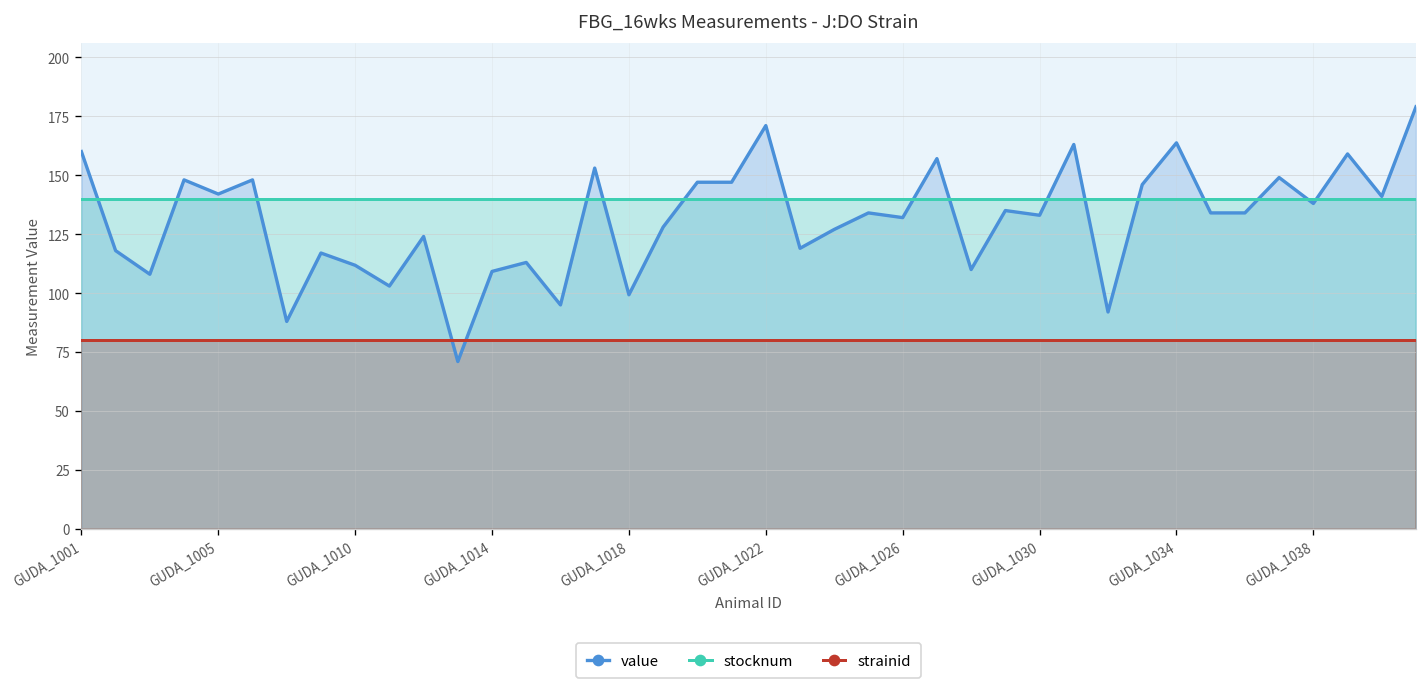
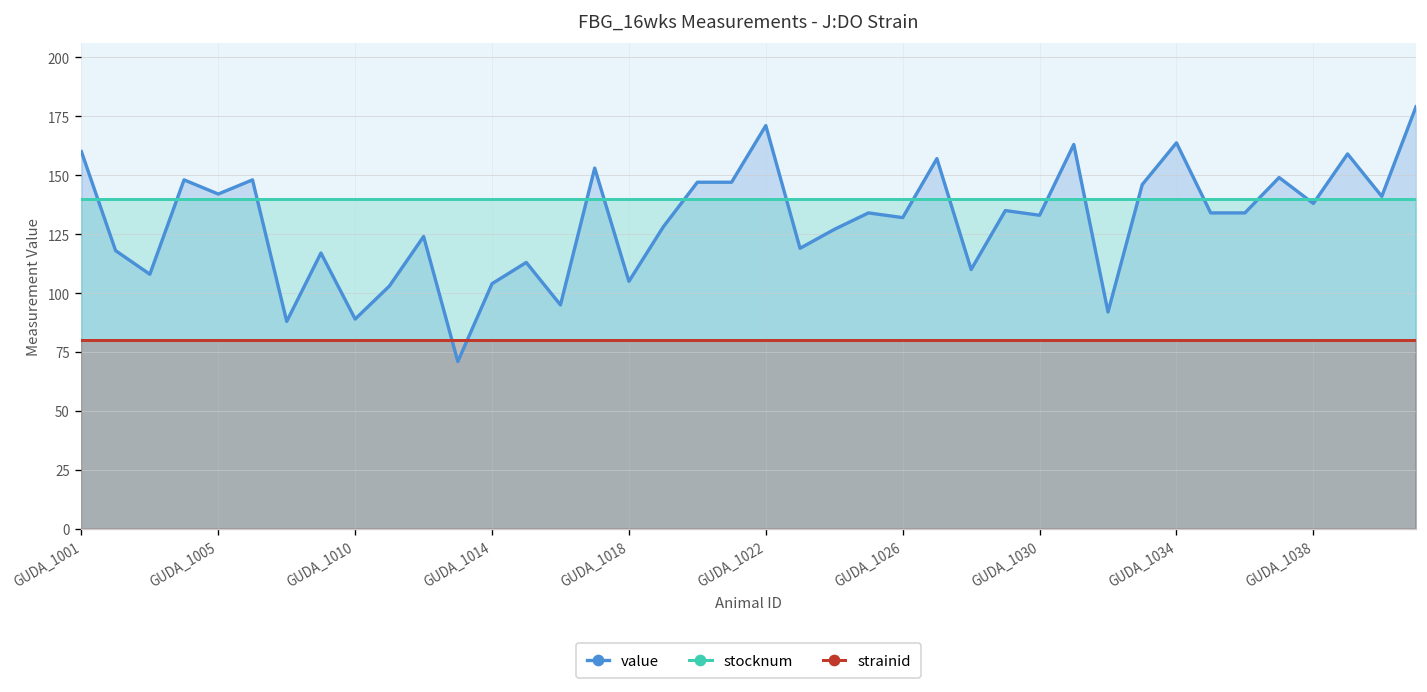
value, GUDA_1010: 112 -> 89
value, GUDA_1014: 109 -> 104
value, GUDA_1018: 99 -> 105
